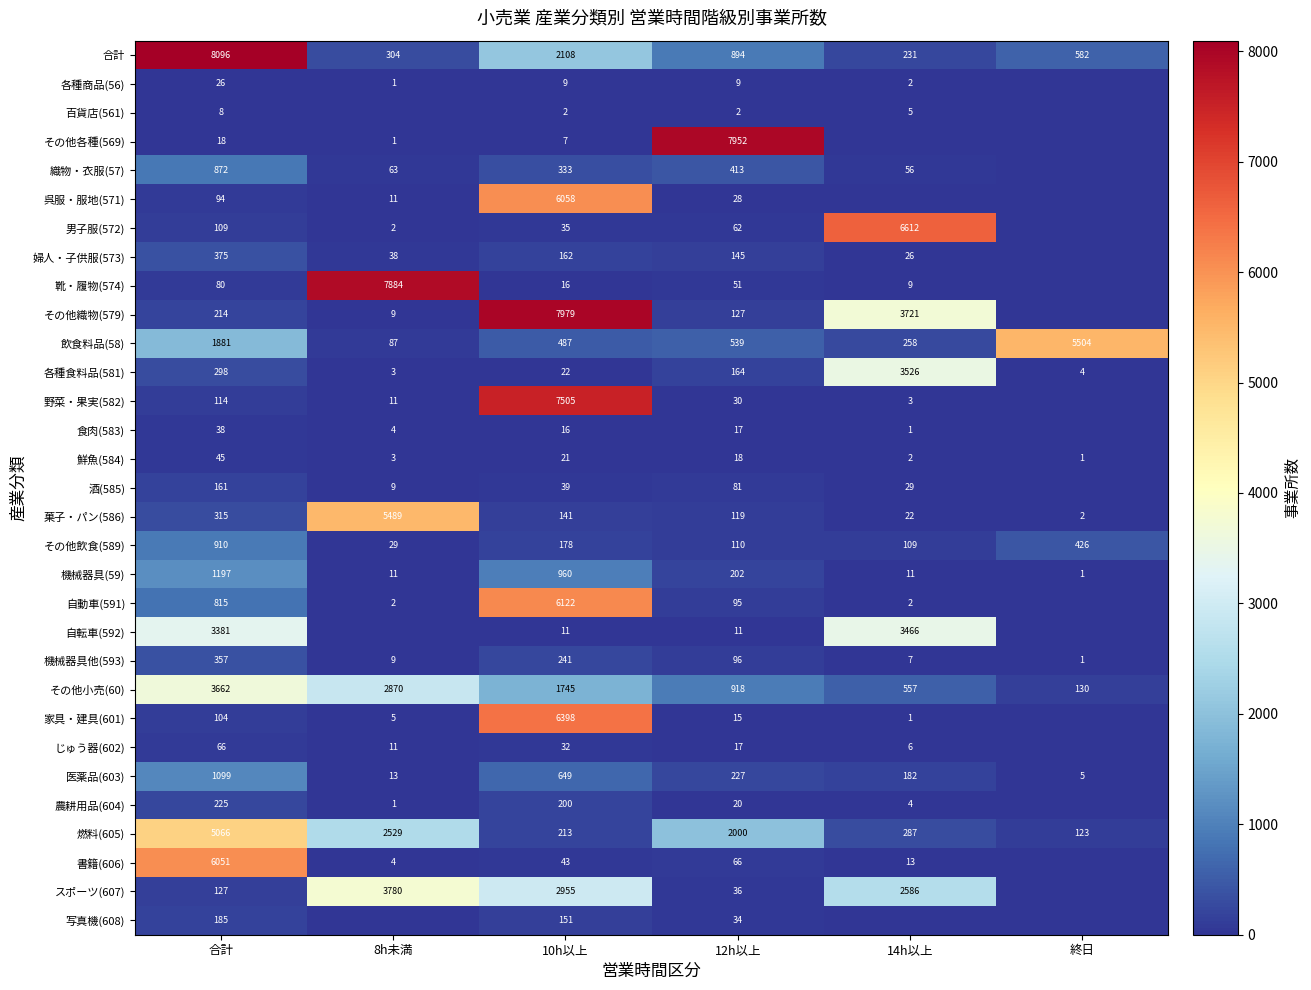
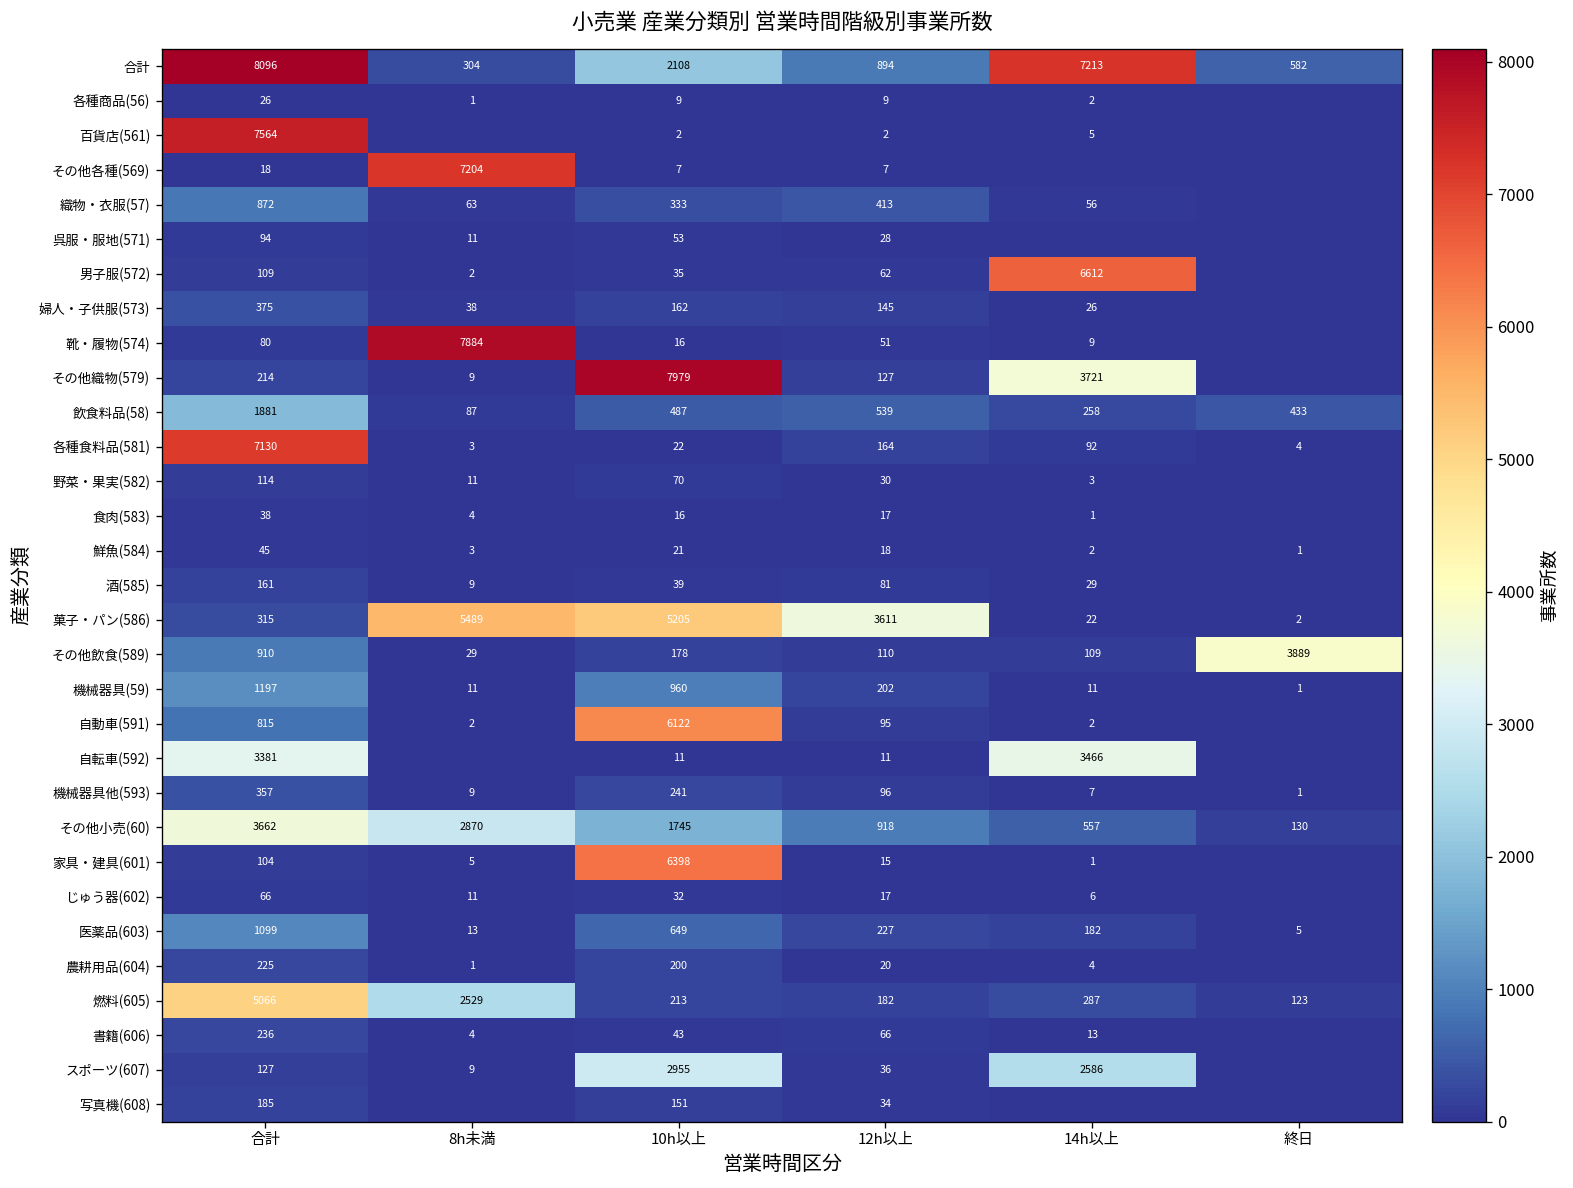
合計, 14h以上: 231 -> 7213
百貨店(561), 合計: 8 -> 7564
その他各種(569), 8h未満: 1 -> 7204
その他各種(569), 12h以上: 7952 -> 7
呉服・服地(571), 10h以上: 6058 -> 53
飲食料品(58), 終日: 5504 -> 433
各種食料品(581), 合計: 298 -> 7130
各種食料品(581), 14h以上: 3526 -> 92
野菜・果実(582), 10h以上: 7505 -> 70
菓子・パン(586), 10h以上: 141 -> 5205
菓子・パン(586), 12h以上: 119 -> 3611
その他飲食(589), 終日: 426 -> 3889
燃料(605), 12h以上: 2000 -> 182
書籍(606), 合計: 6051 -> 236
スポーツ(607), 8h未満: 3780 -> 9
